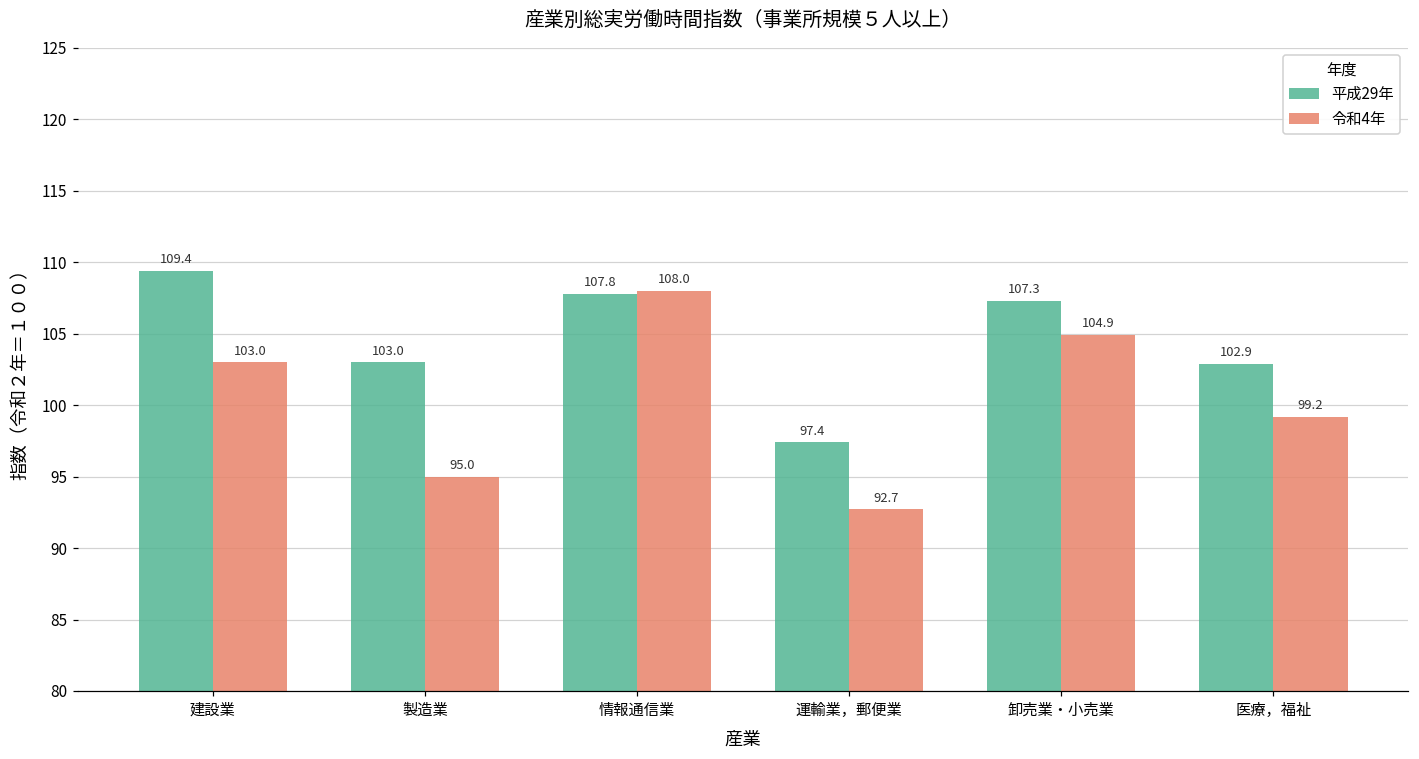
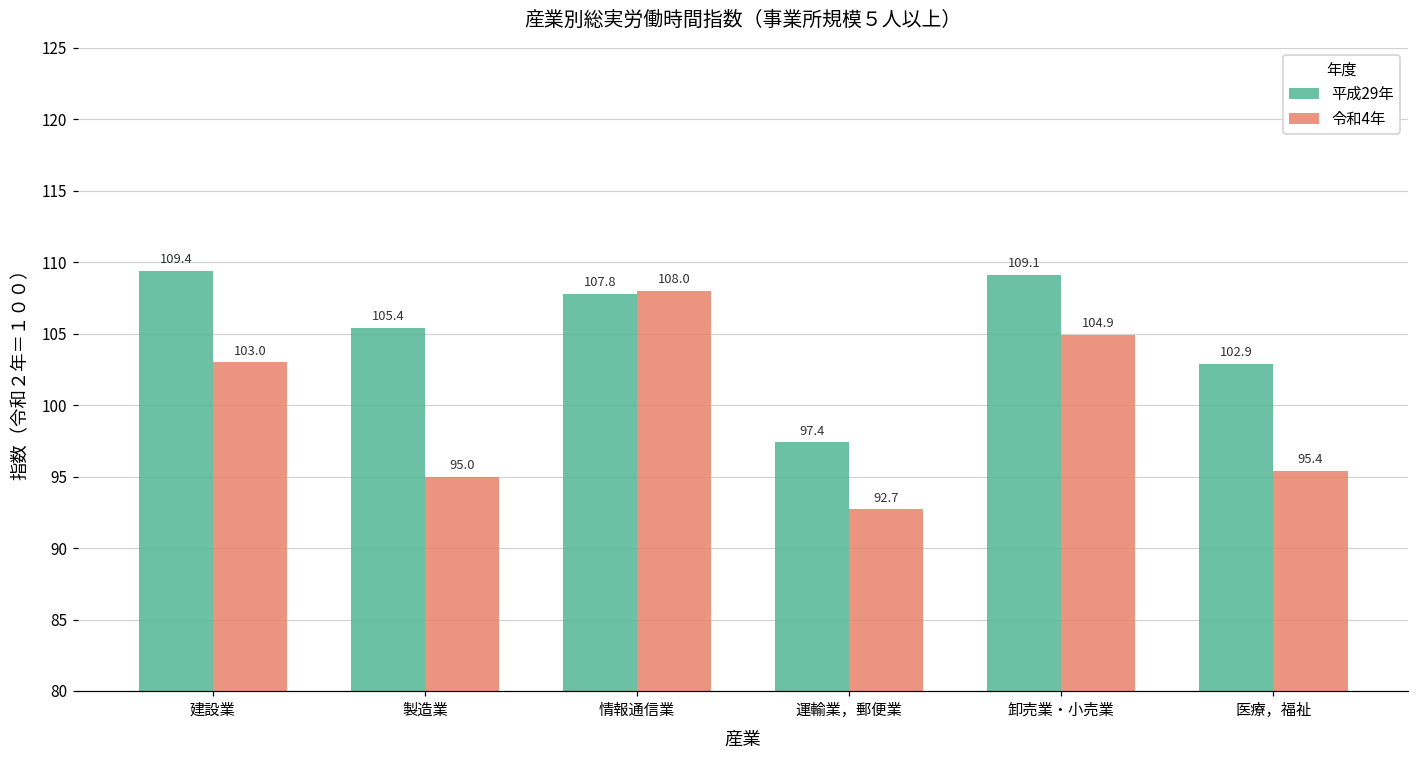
平成29年, 製造業: 103.0 -> 105.4
平成29年, 卸売業・小売業: 107.3 -> 109.1
令和4年, 医療，福祉: 99.2 -> 95.4
